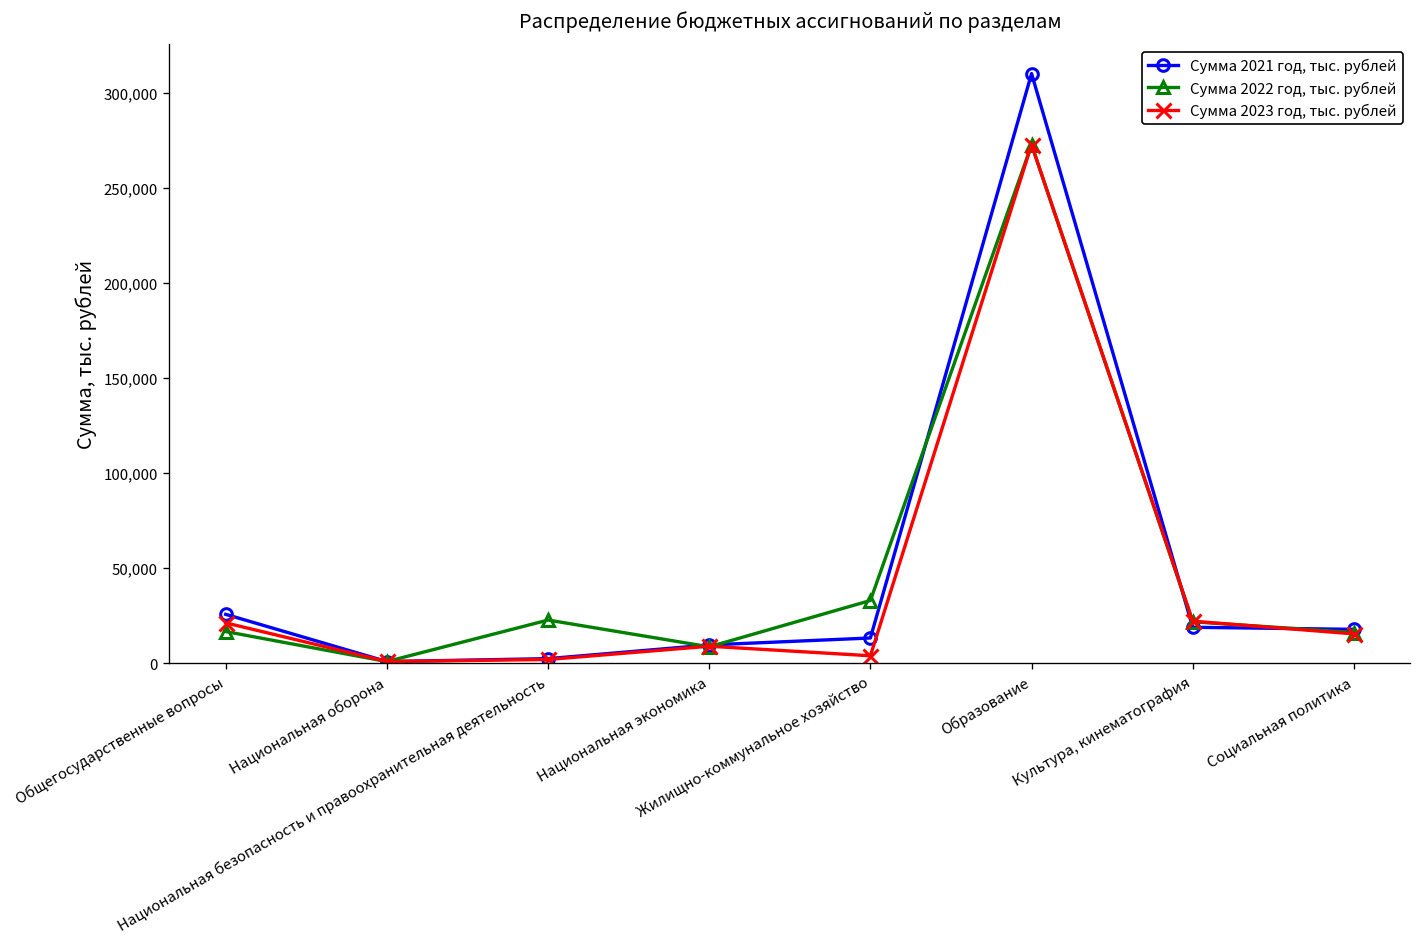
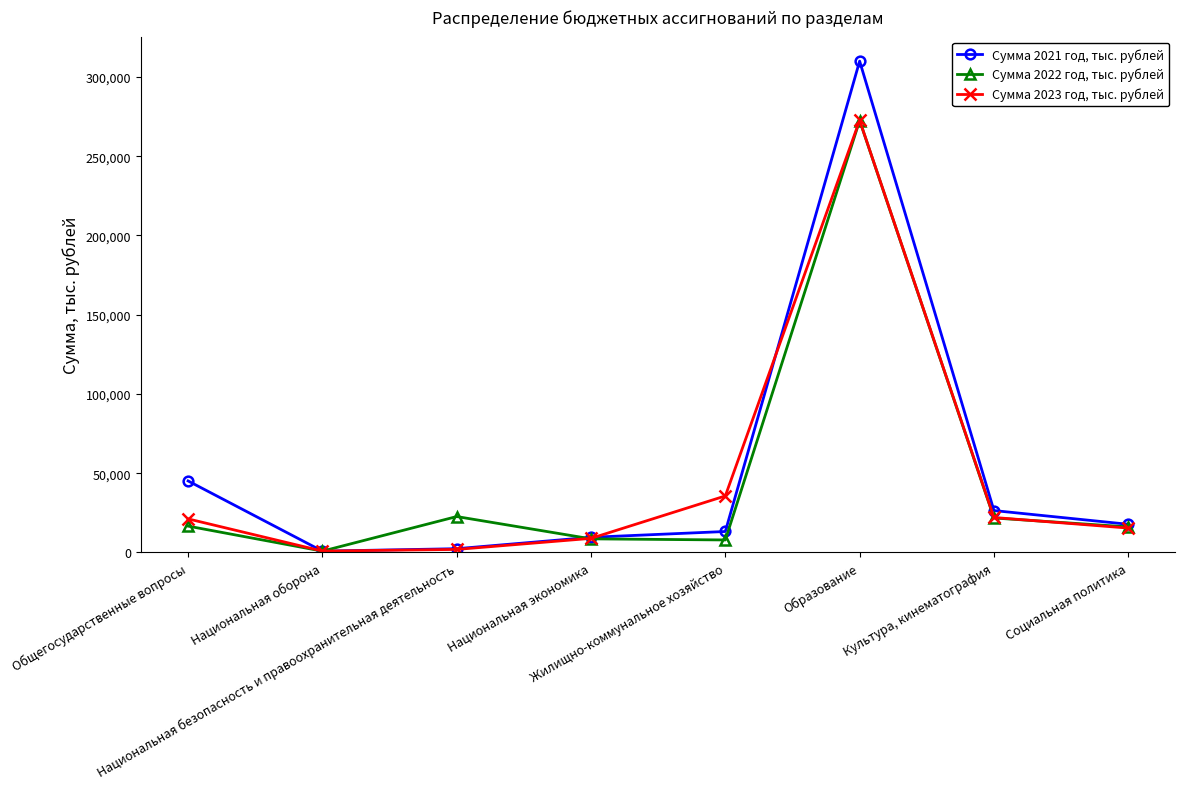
Сумма 2021 год, тыс. рублей, Общегосударственные вопросы: 26,000 -> 45,000
Сумма 2022 год, тыс. рублей, Жилищно-коммунальное хозяйство: 33,000 -> 8,000
Сумма 2023 год, тыс. рублей, Жилищно-коммунальное хозяйство: 4,000 -> 36,000
Сумма 2021 год, тыс. рублей, Культура, кинематография: 19,000 -> 26,000
